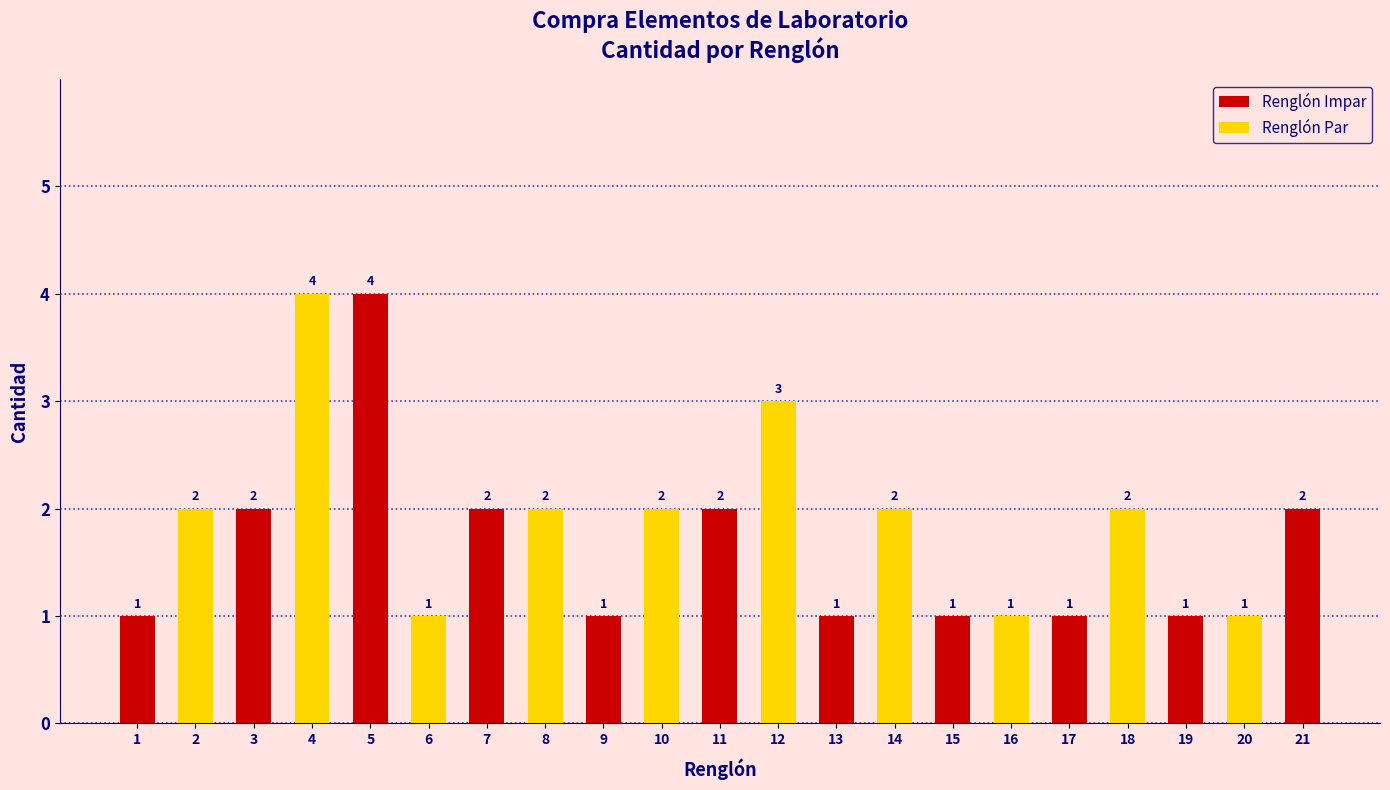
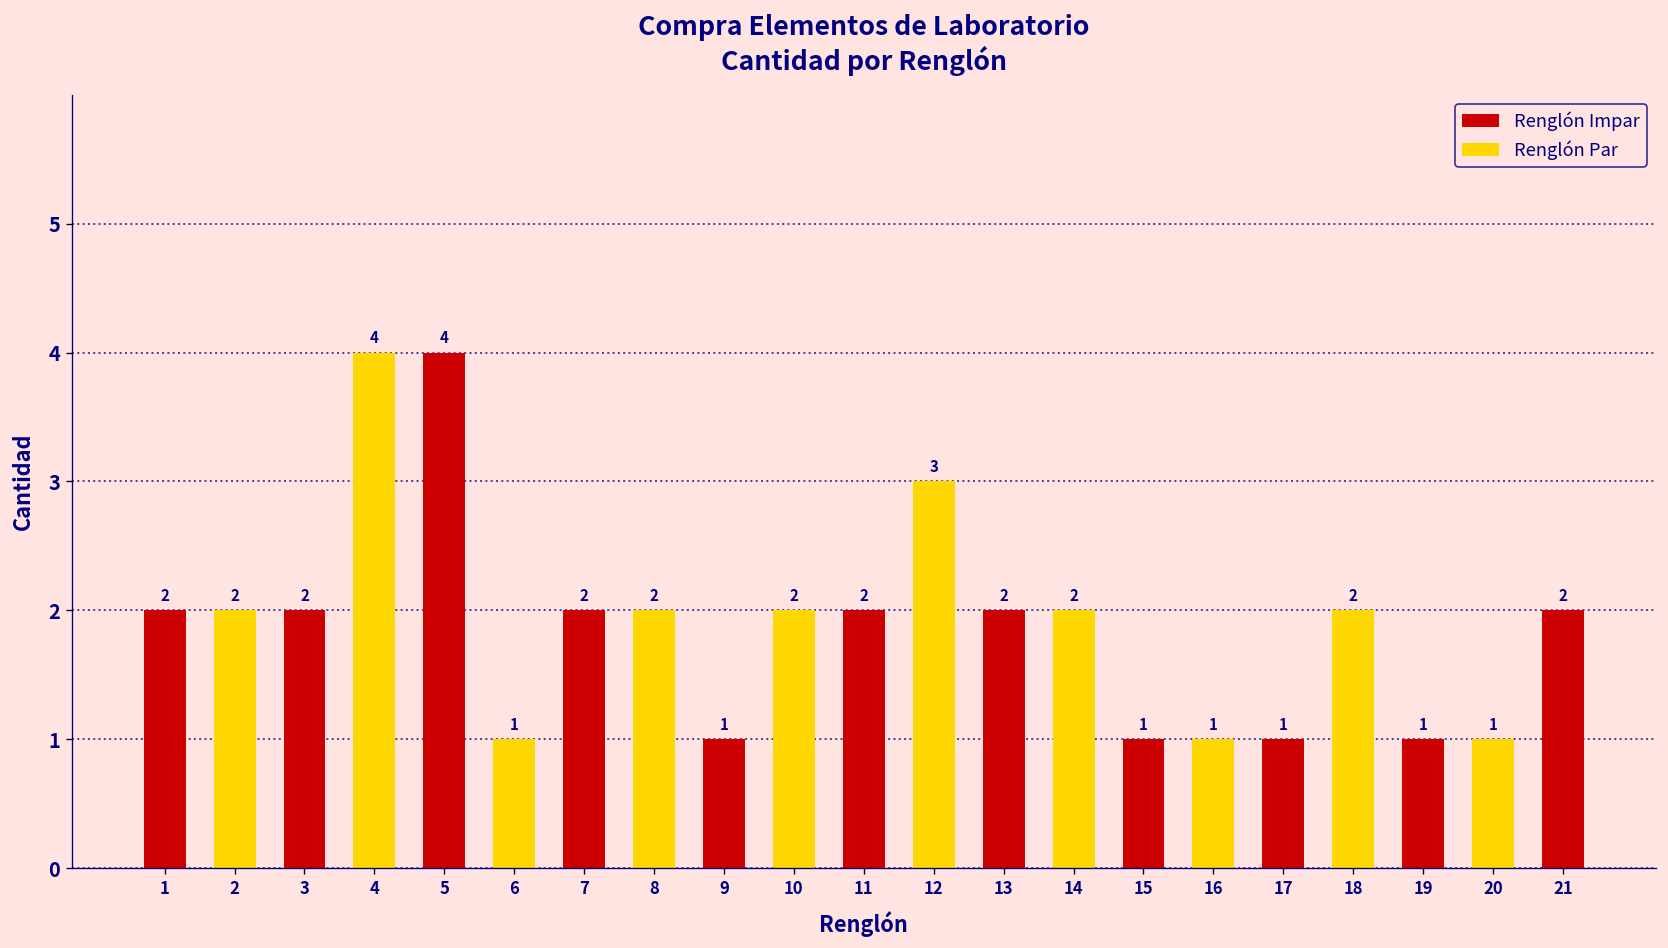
Renglón Impar, 1: 1 -> 2
Renglón Impar, 13: 1 -> 2
